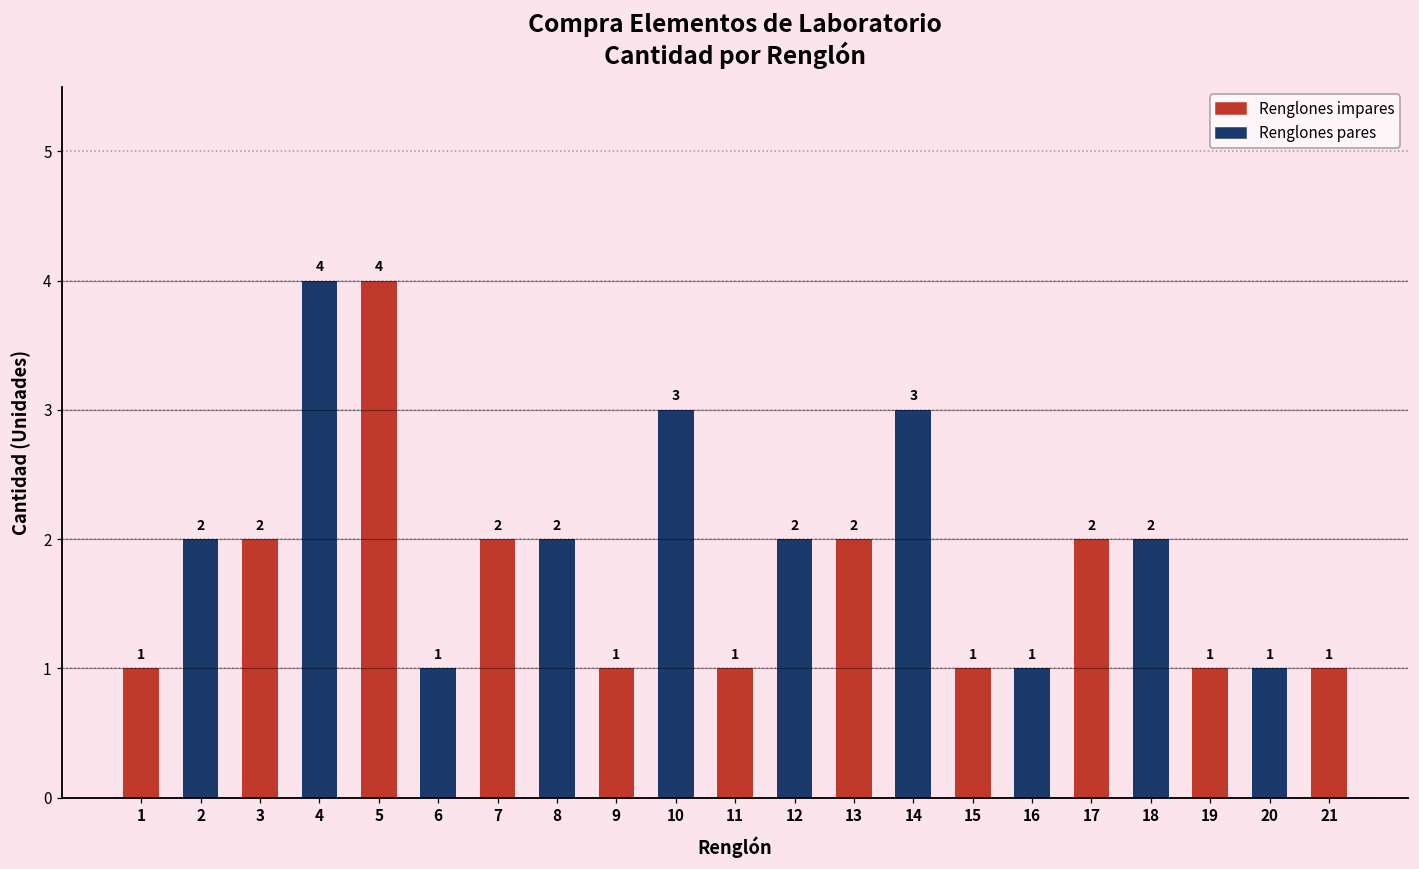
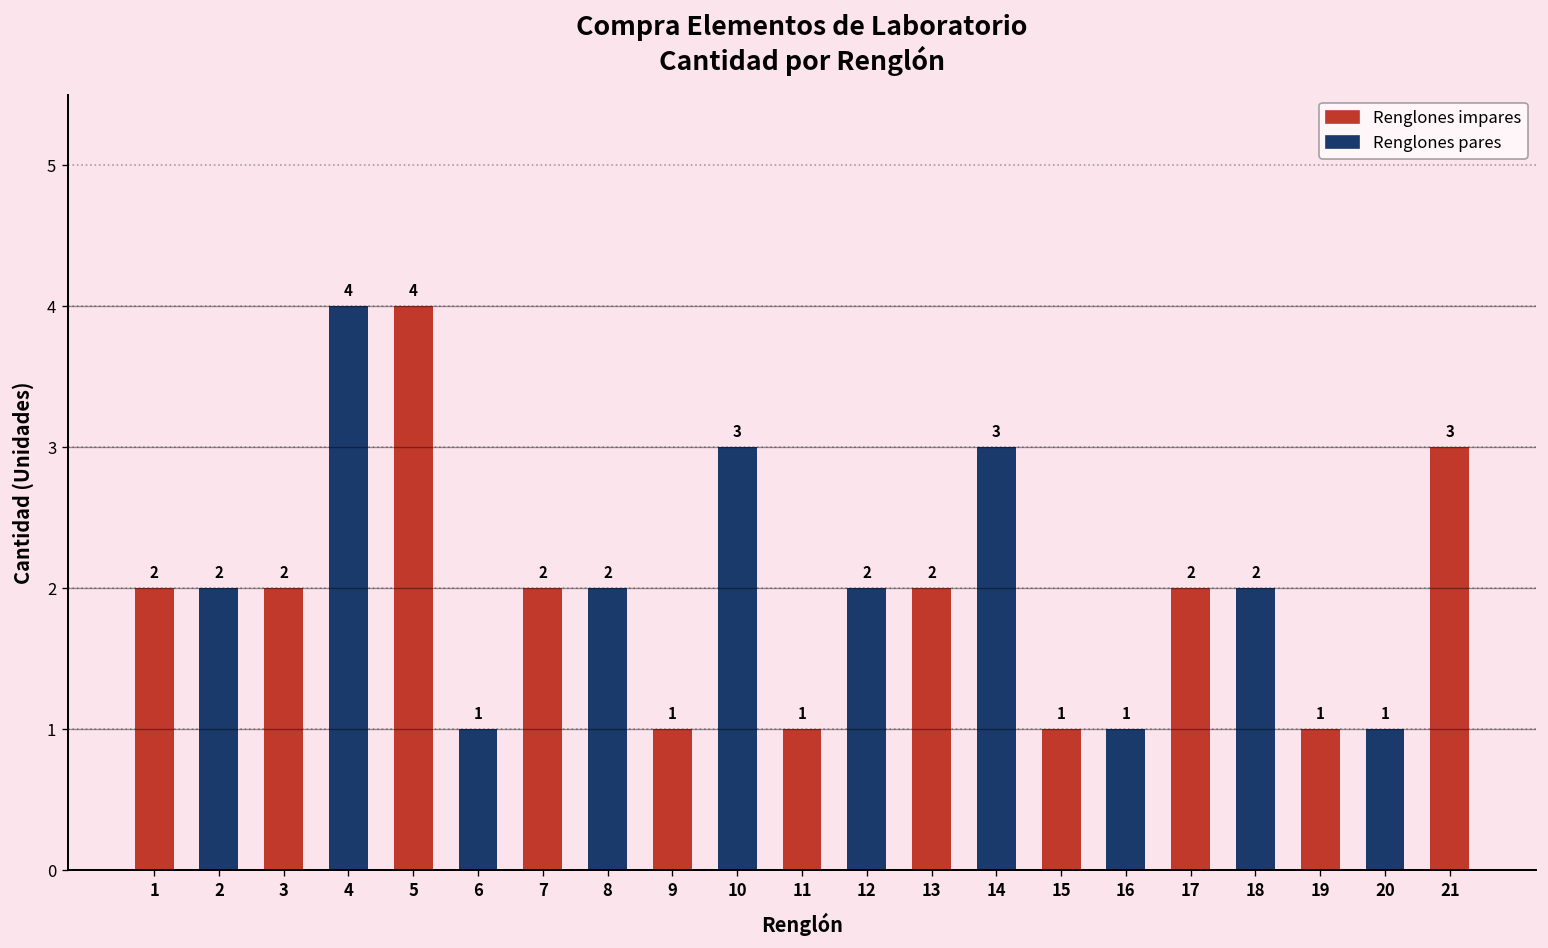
1: 1 -> 2
21: 1 -> 3
